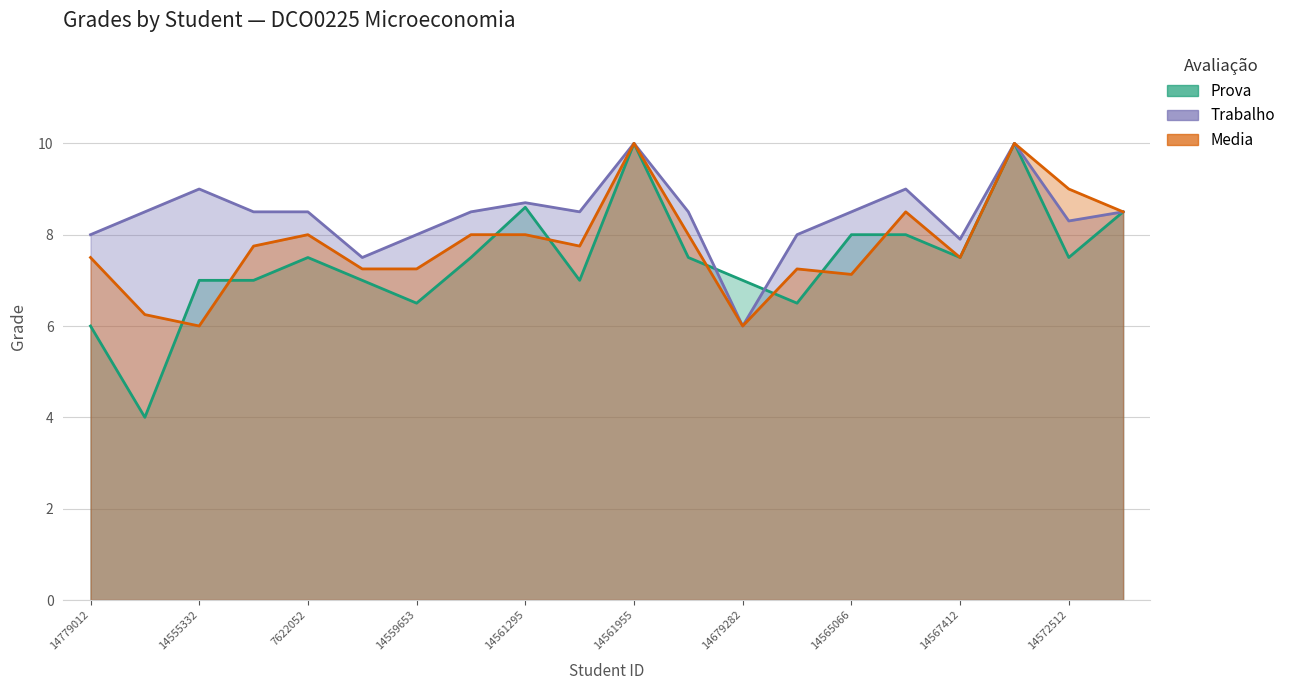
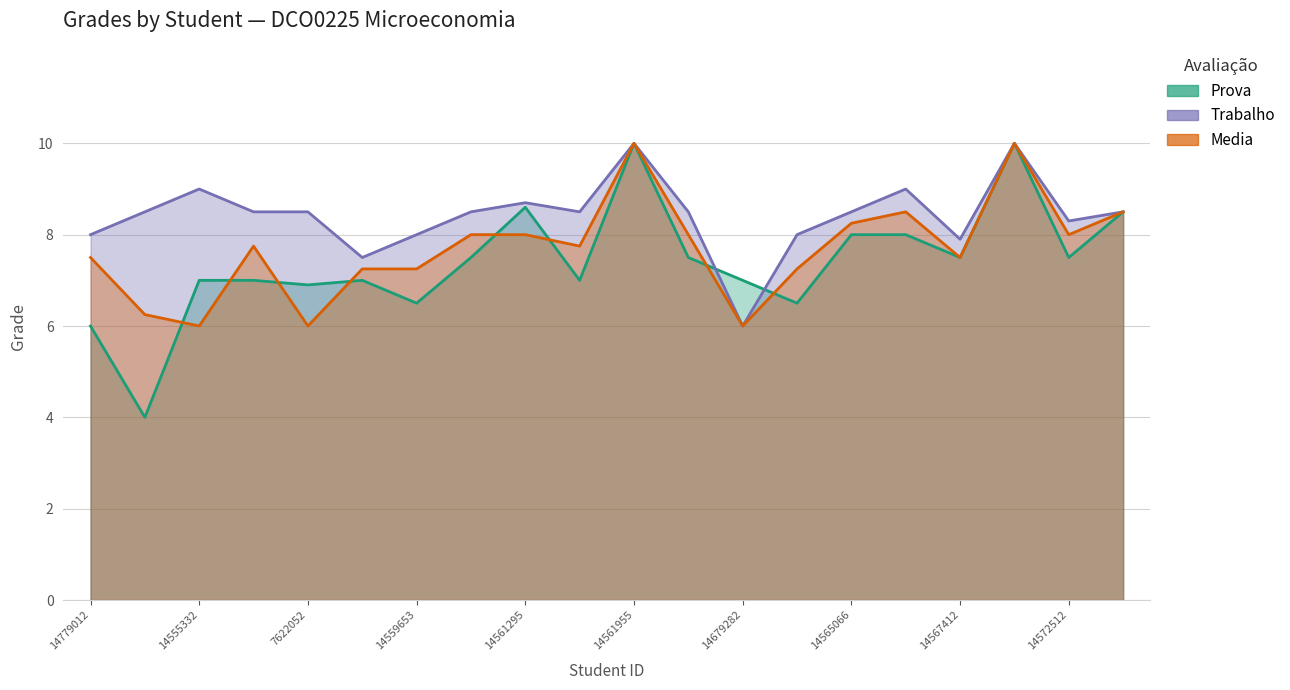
Prova, 7622052: 7.5 -> 6.9
Media, 7622052: 8 -> 6
Media, 14565066: 7.1 -> 8.3
Media, 14572512: 9 -> 8
